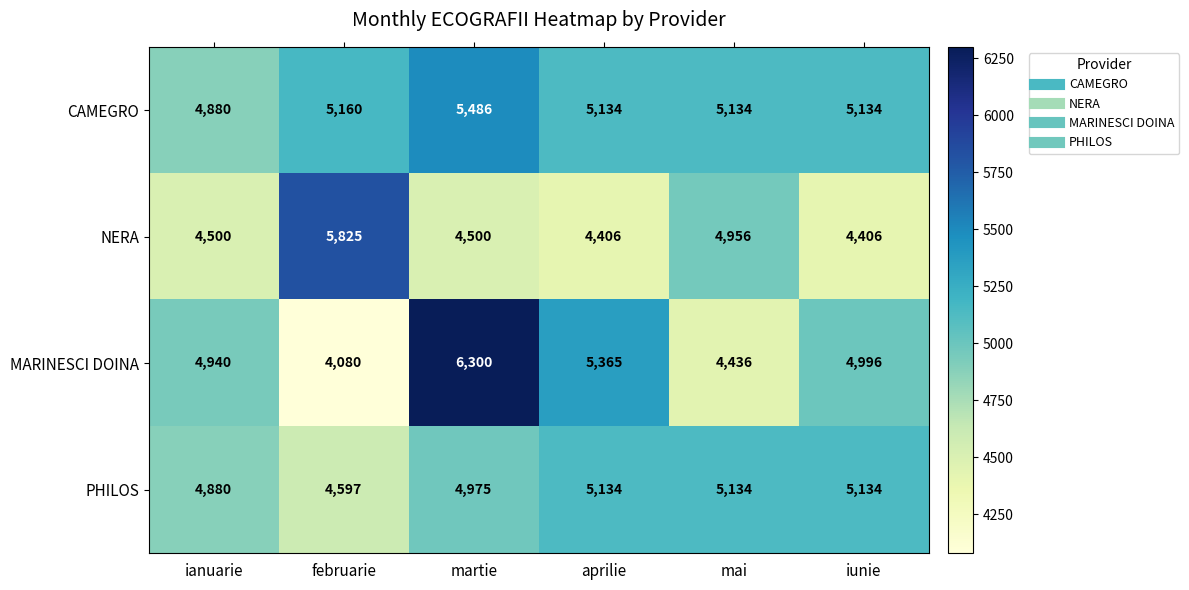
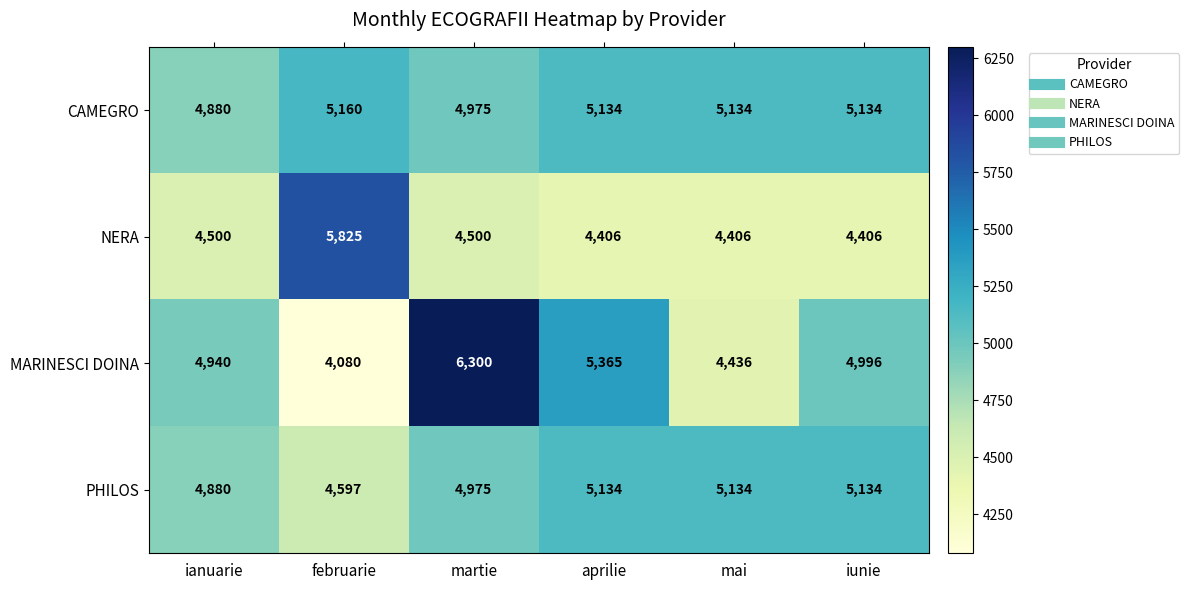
CAMEGRO, martie: 5,486 -> 4,975
NERA, mai: 4,956 -> 4,406
